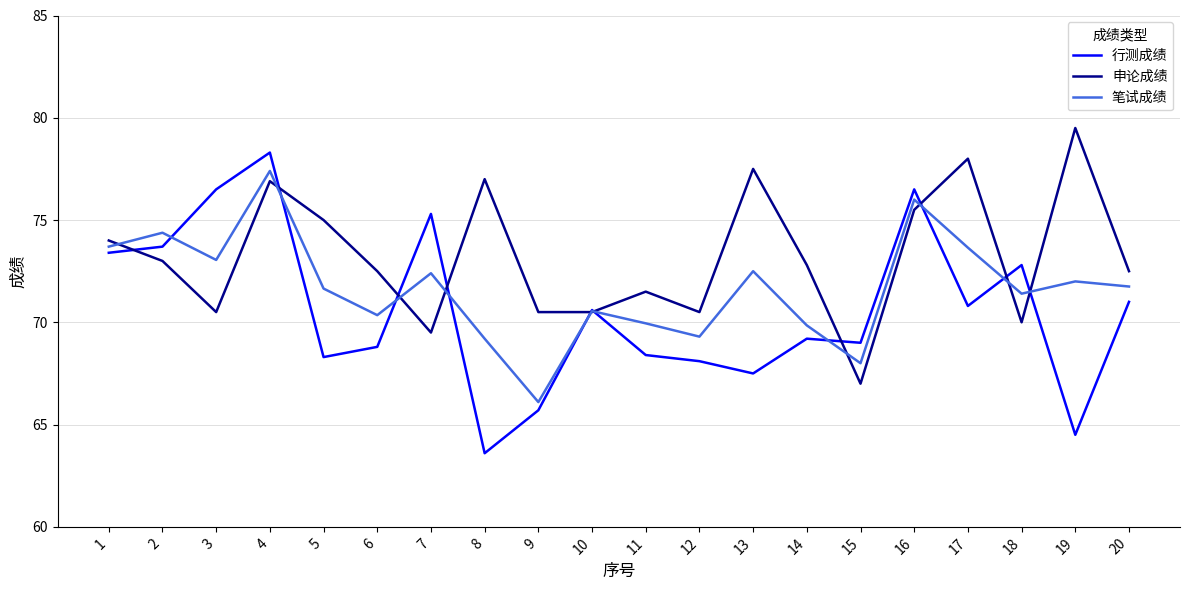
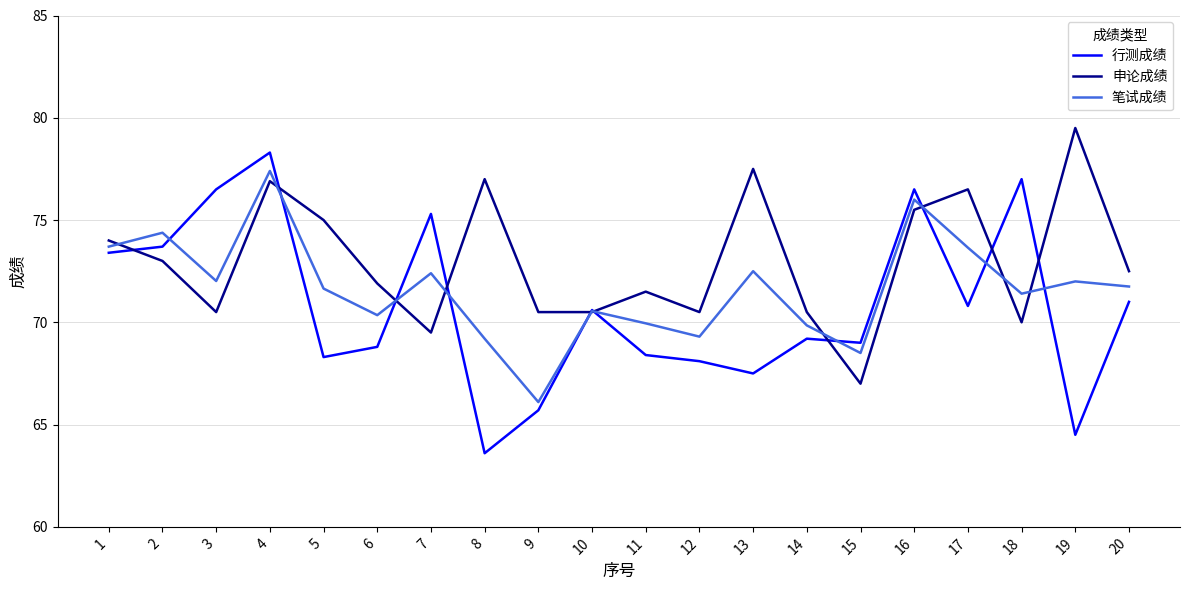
笔试成绩, 3: 73.1 -> 72.0
申论成绩, 6: 72.5 -> 71.9
申论成绩, 14: 72.8 -> 70.5
笔试成绩, 15: 68.0 -> 68.5
申论成绩, 17: 78.0 -> 76.5
行测成绩, 18: 72.8 -> 77.0
